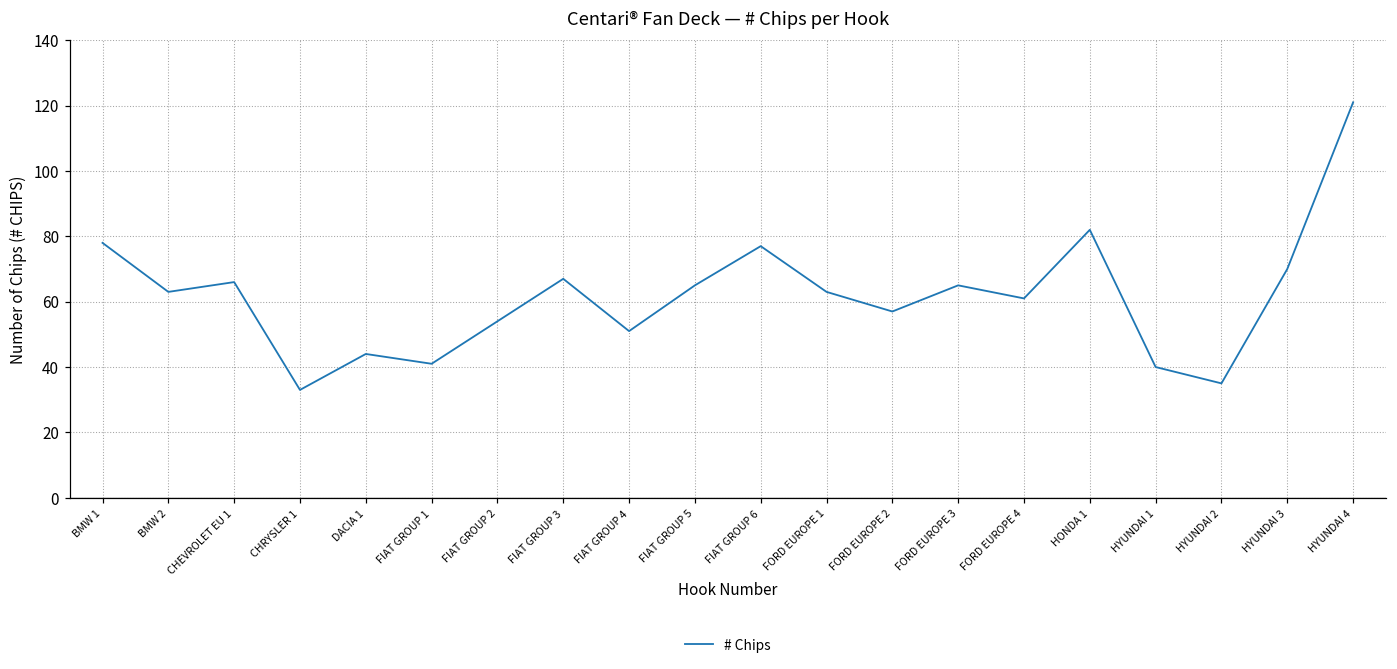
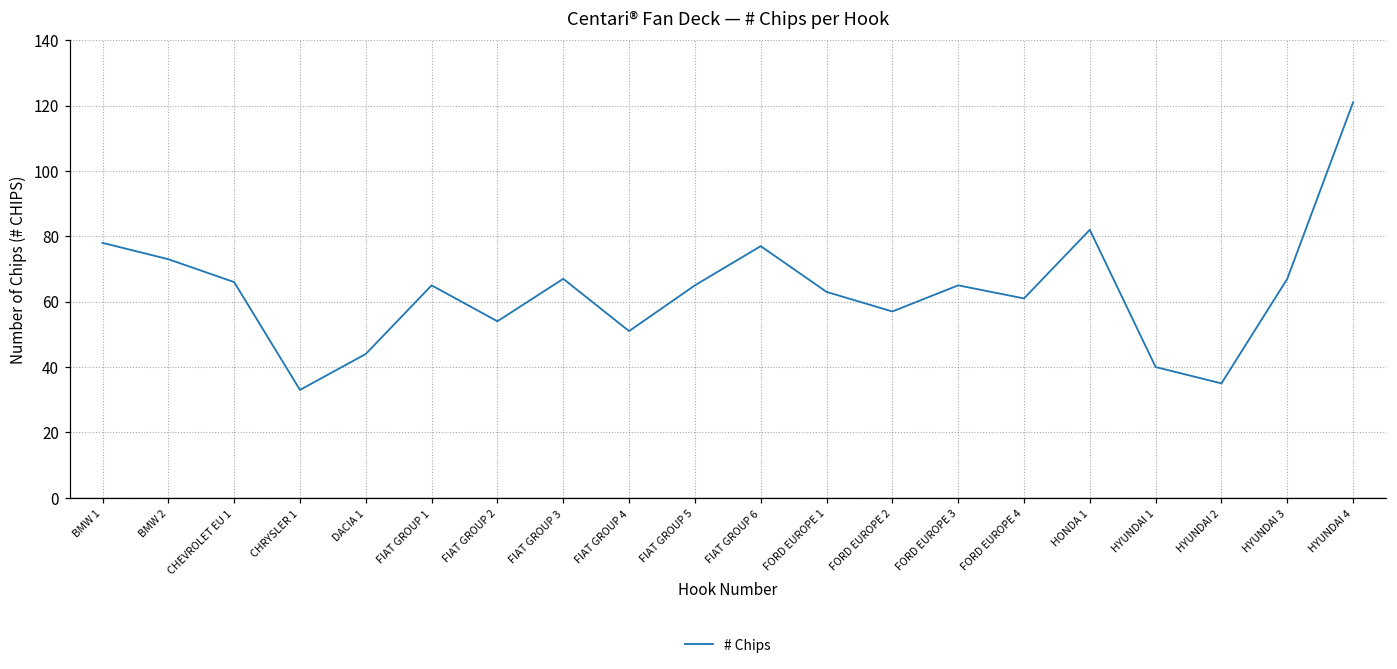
BMW 2: 63 -> 73
FIAT GROUP 1: 41 -> 65
HYUNDAI 3: 70 -> 67
